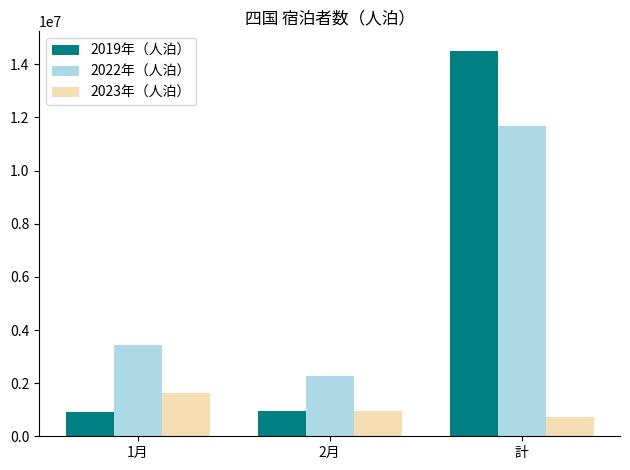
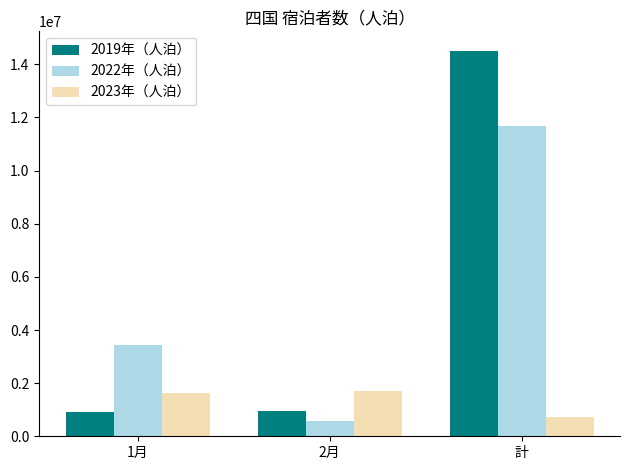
2022年（人泊）, 2月: 2300000 -> 600000
2023年（人泊）, 2月: 1000000 -> 1700000
